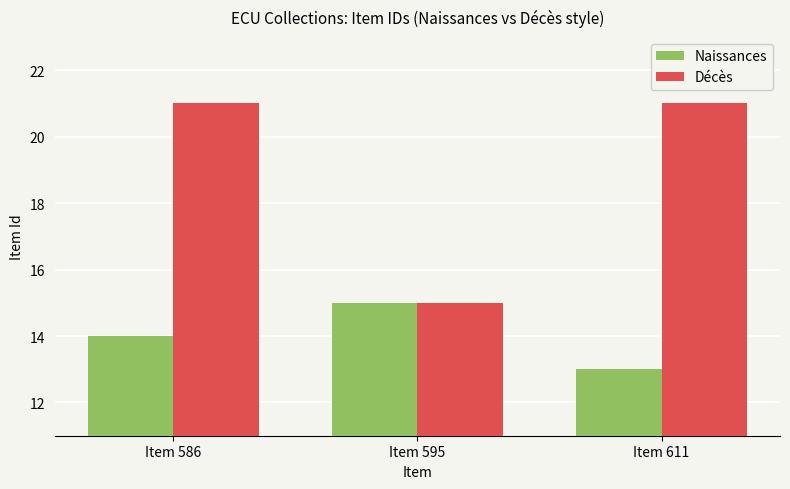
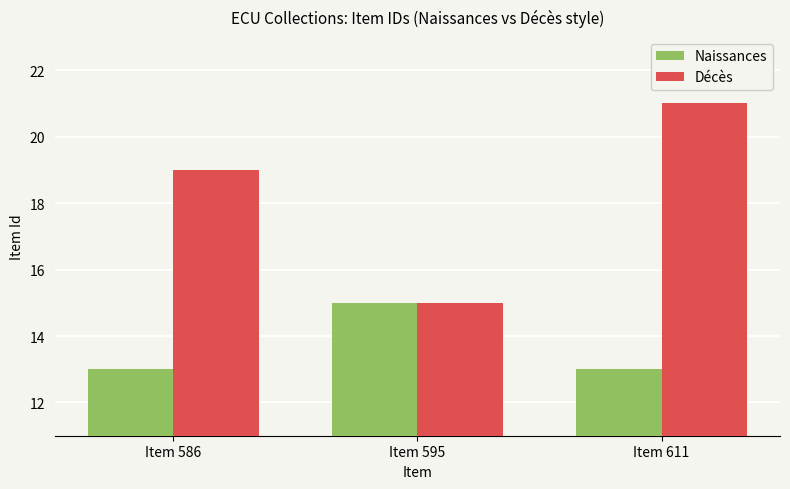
Naissances, Item 586: 14 -> 13
Décès, Item 586: 21 -> 19
